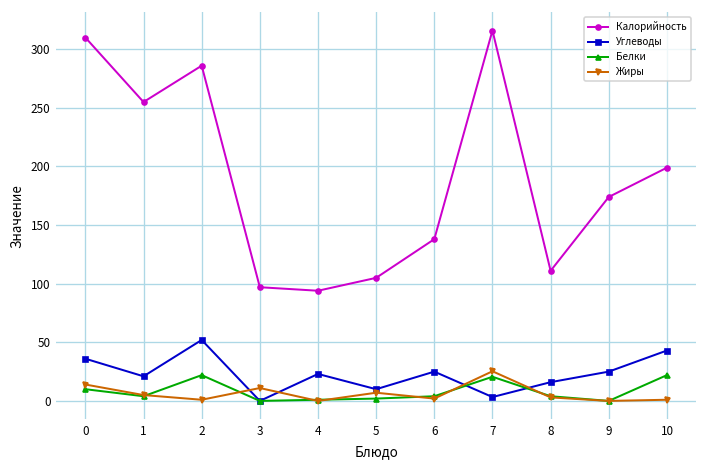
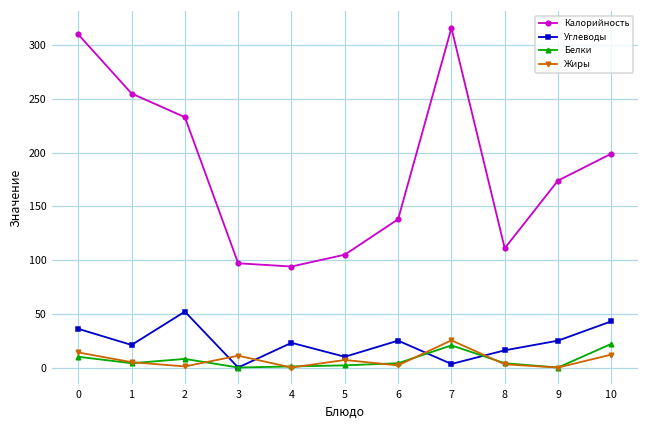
Калорийность, 2: 290 -> 230
Белки, 2: 20 -> 10
Жиры, 10: 0 -> 10
